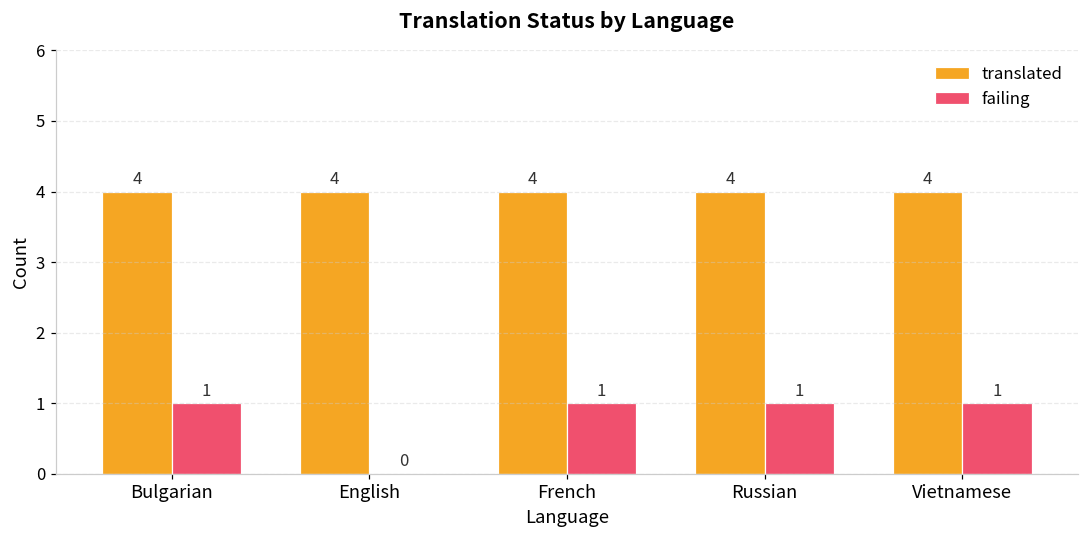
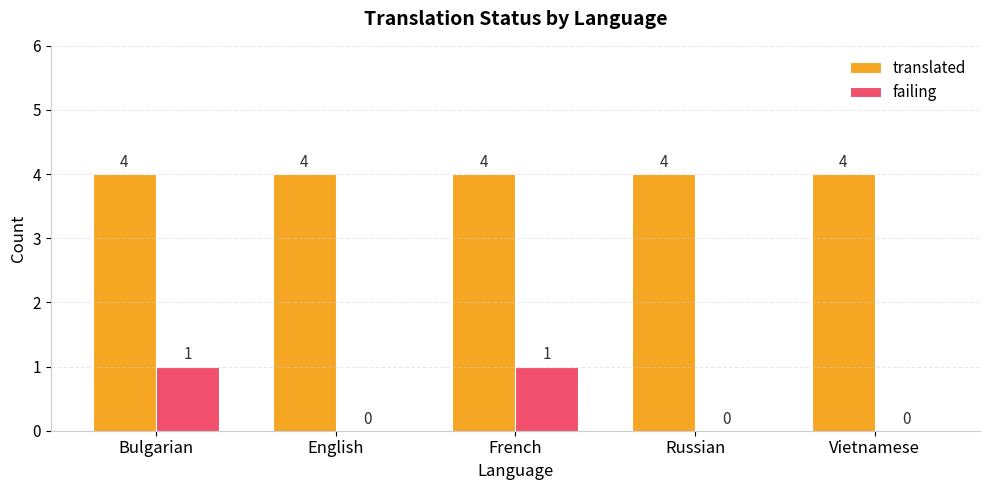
failing, Russian: 1 -> 0
failing, Vietnamese: 1 -> 0
